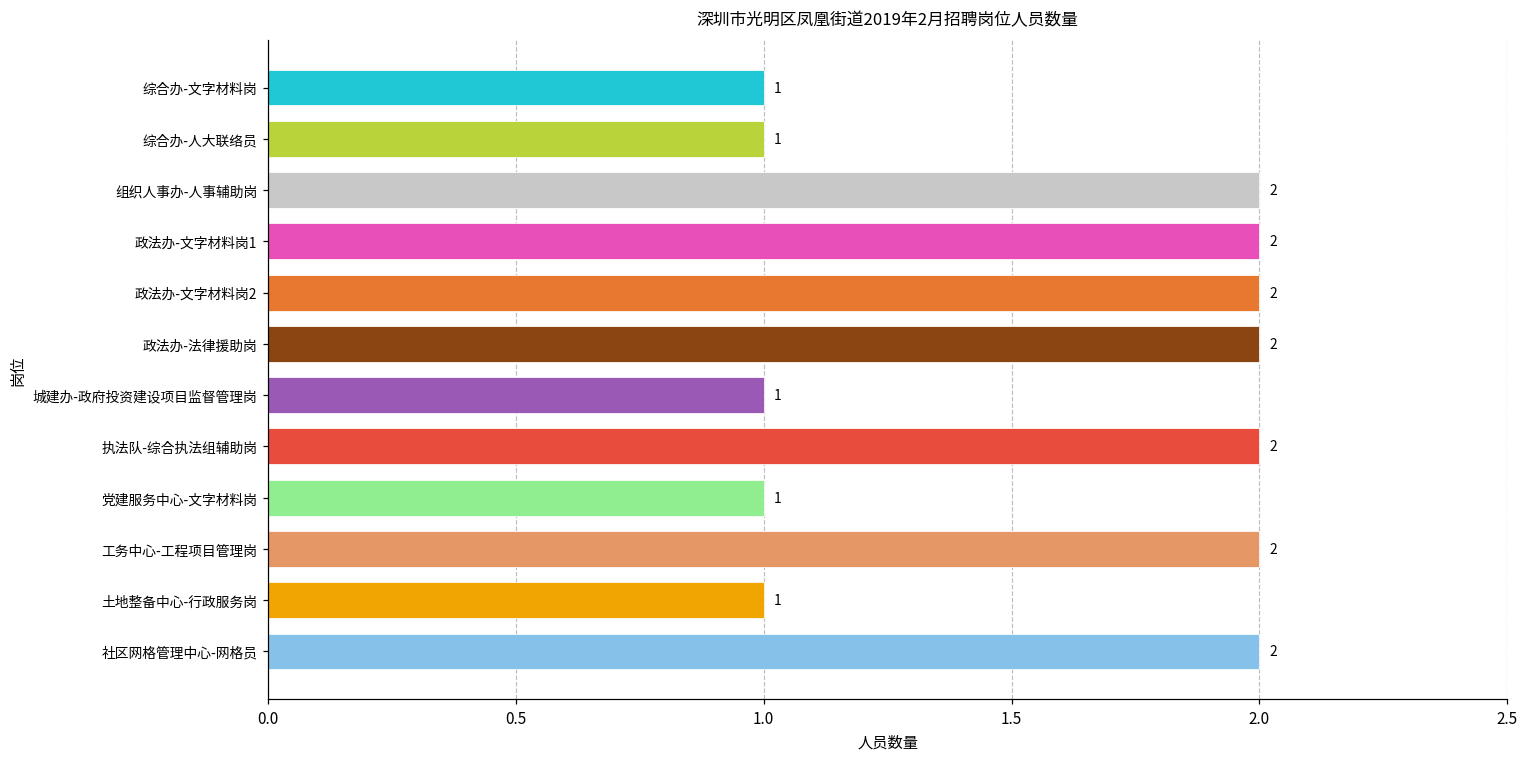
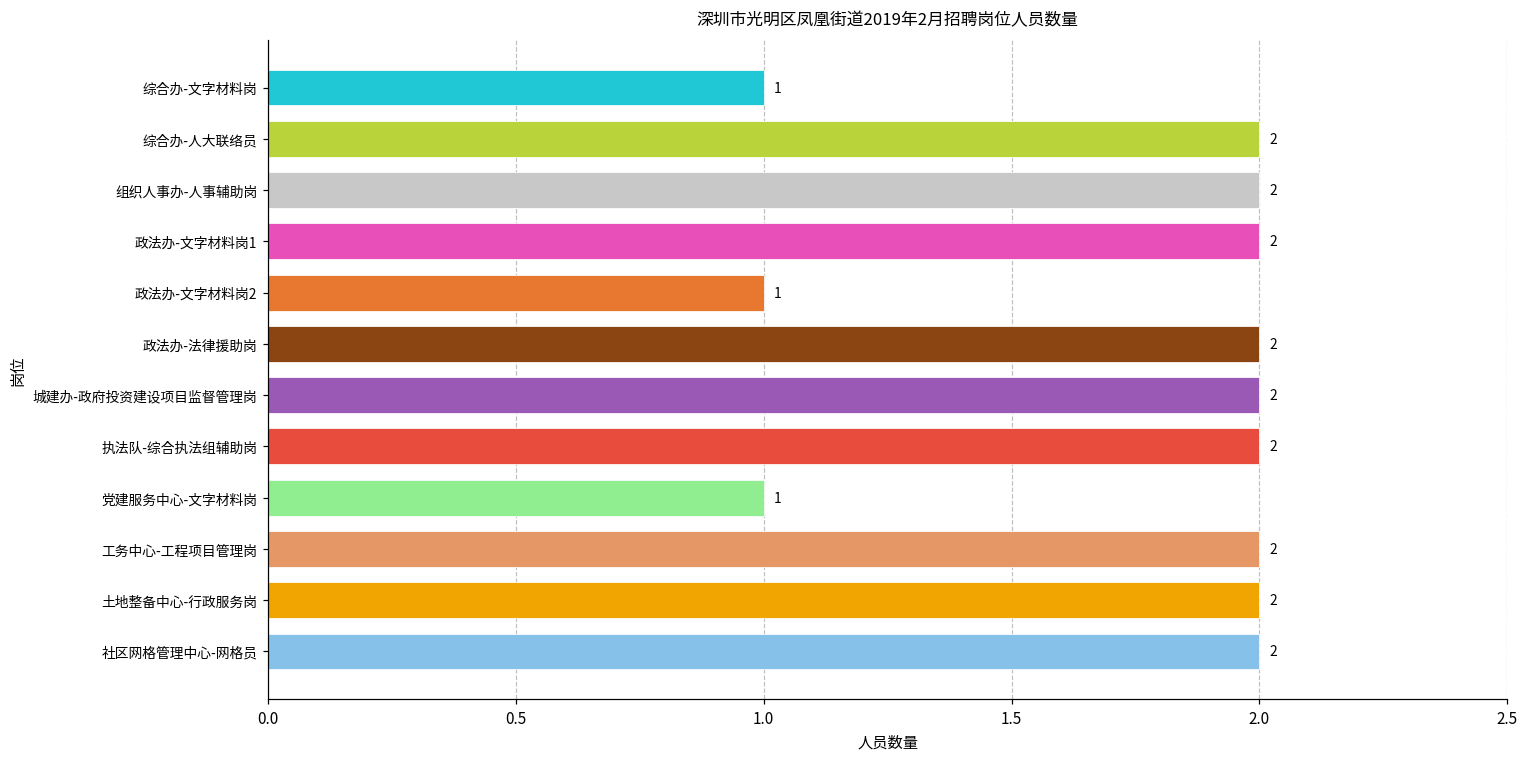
综合办-人大联络员: 1 -> 2
政法办-文字材料岗2: 2 -> 1
城建办-政府投资建设项目监督管理岗: 1 -> 2
土地整备中心-行政服务岗: 1 -> 2
